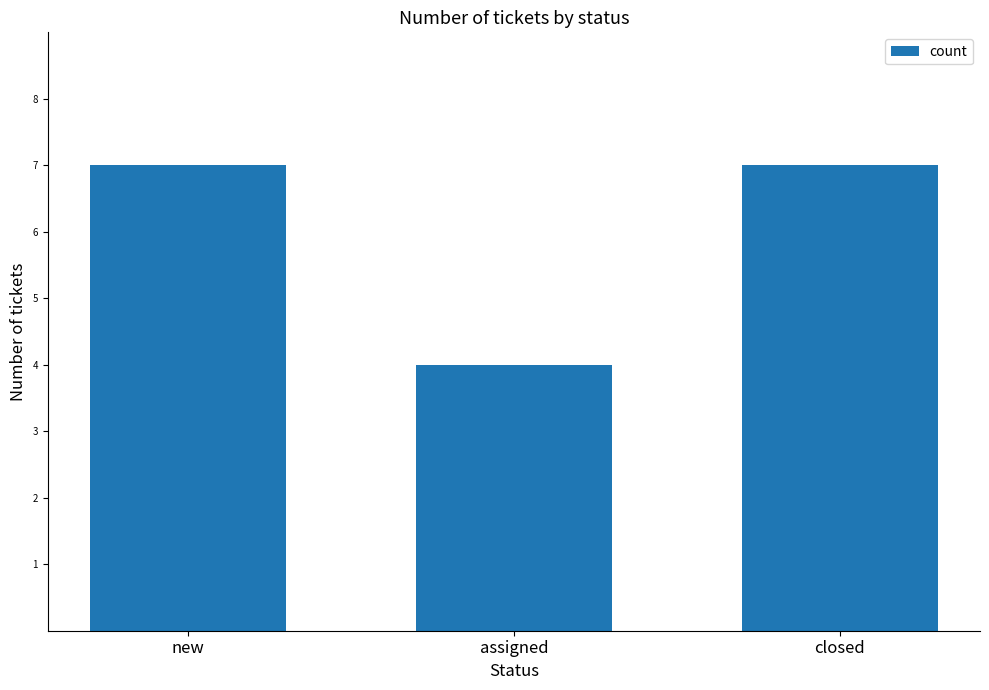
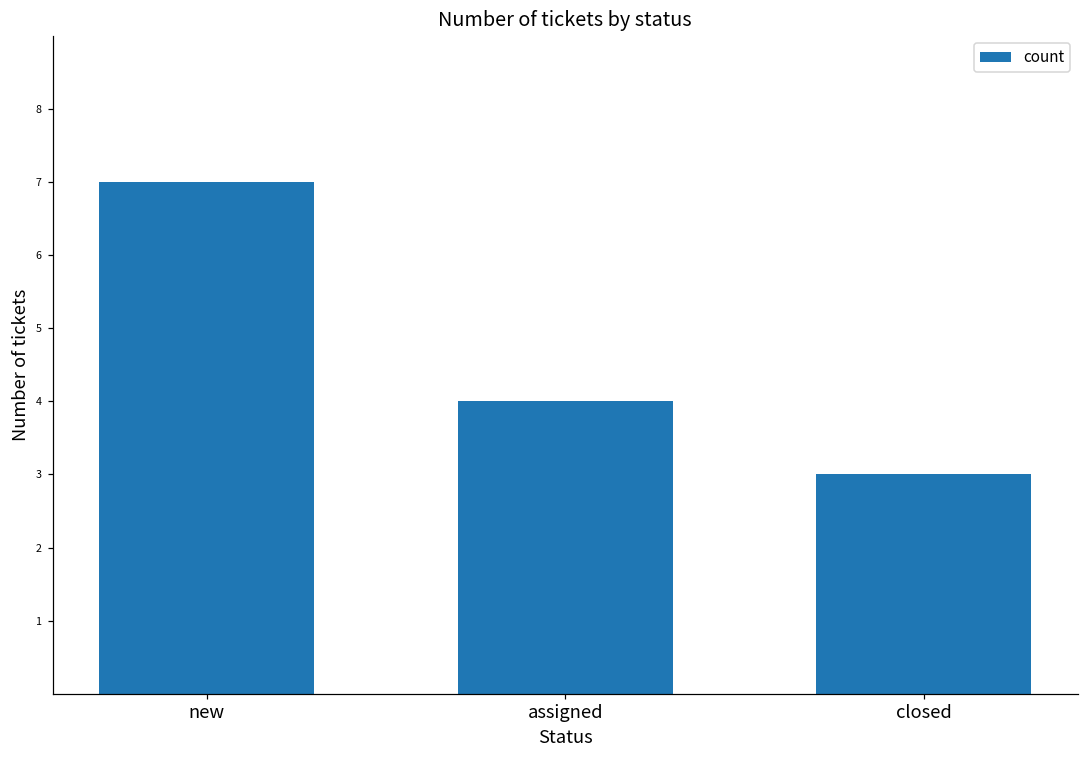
closed: 7 -> 3
